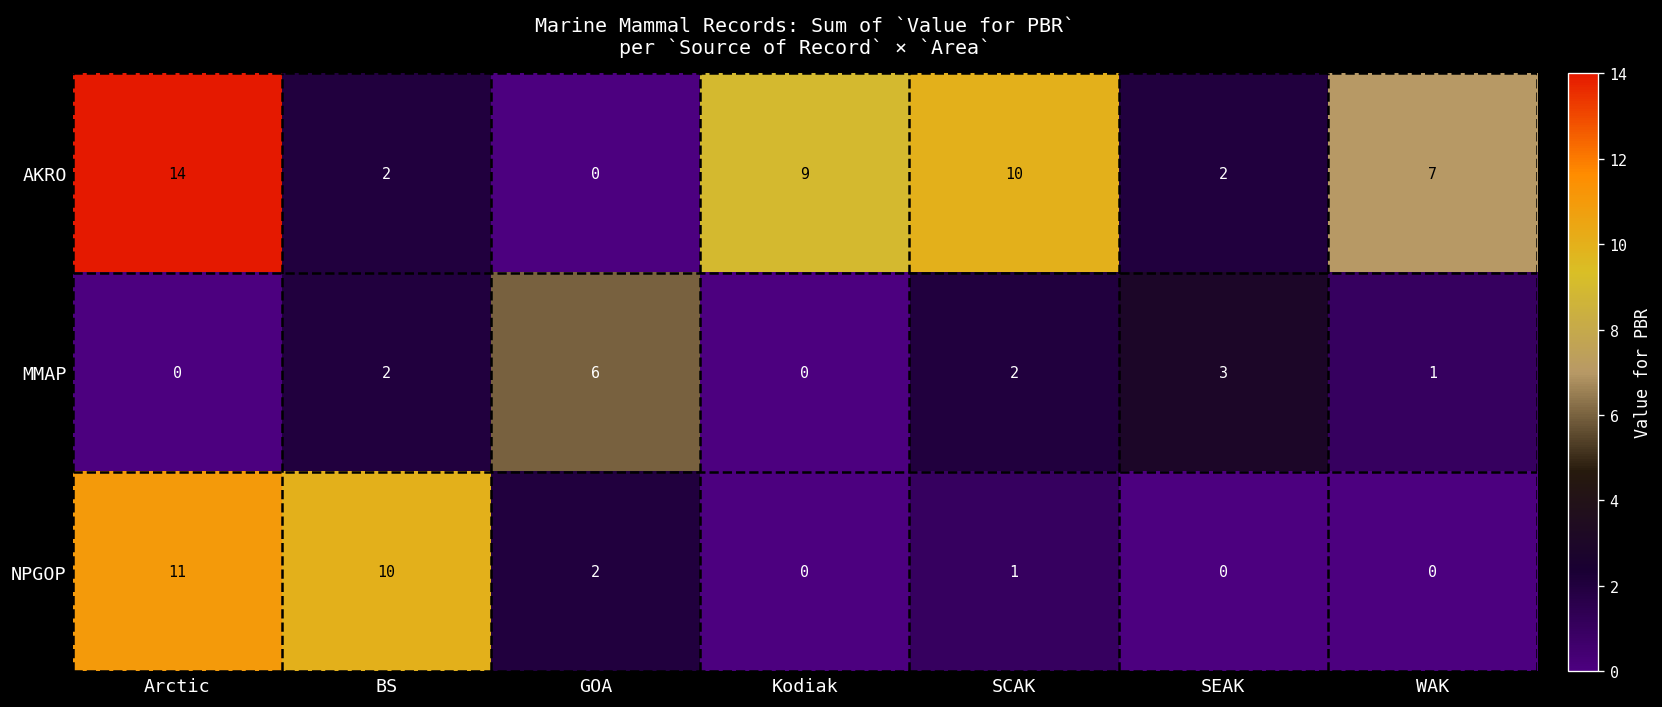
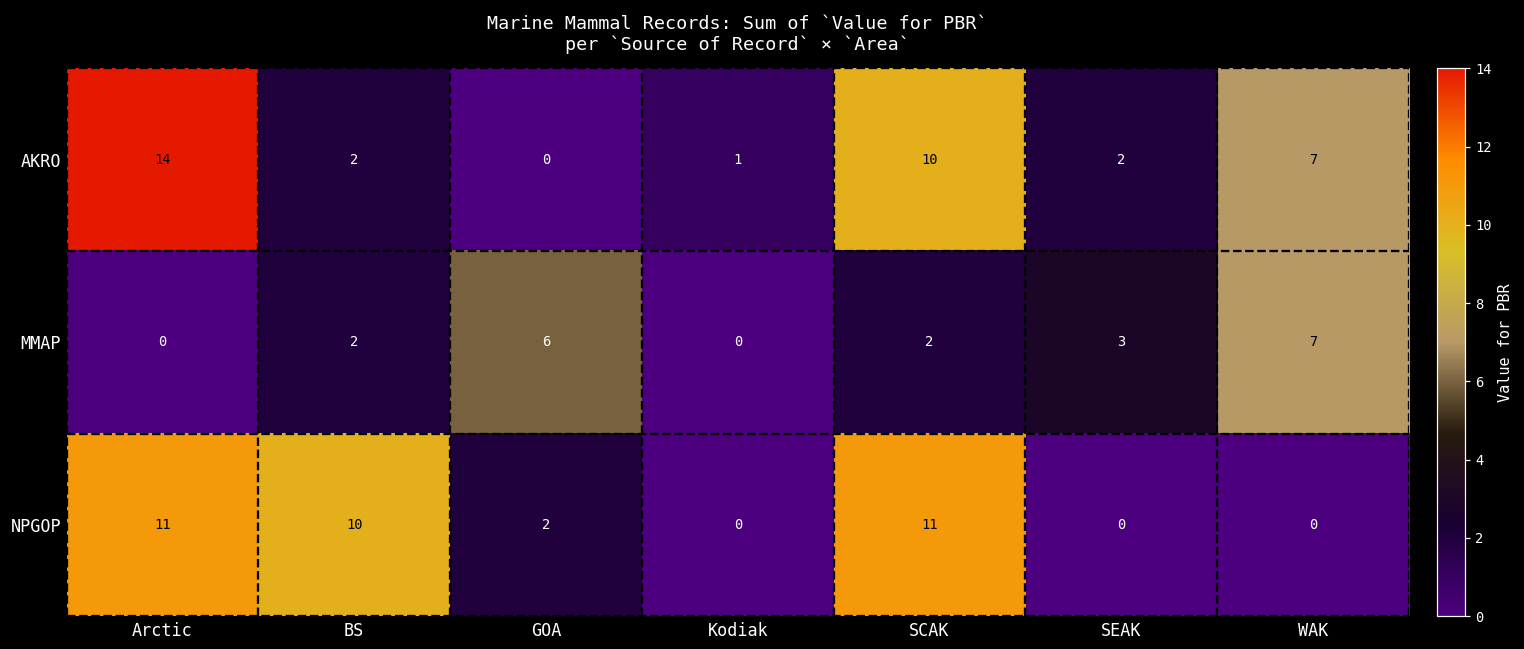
AKRO, Kodiak: 9 -> 1
MMAP, WAK: 1 -> 7
NPGOP, SCAK: 1 -> 11
